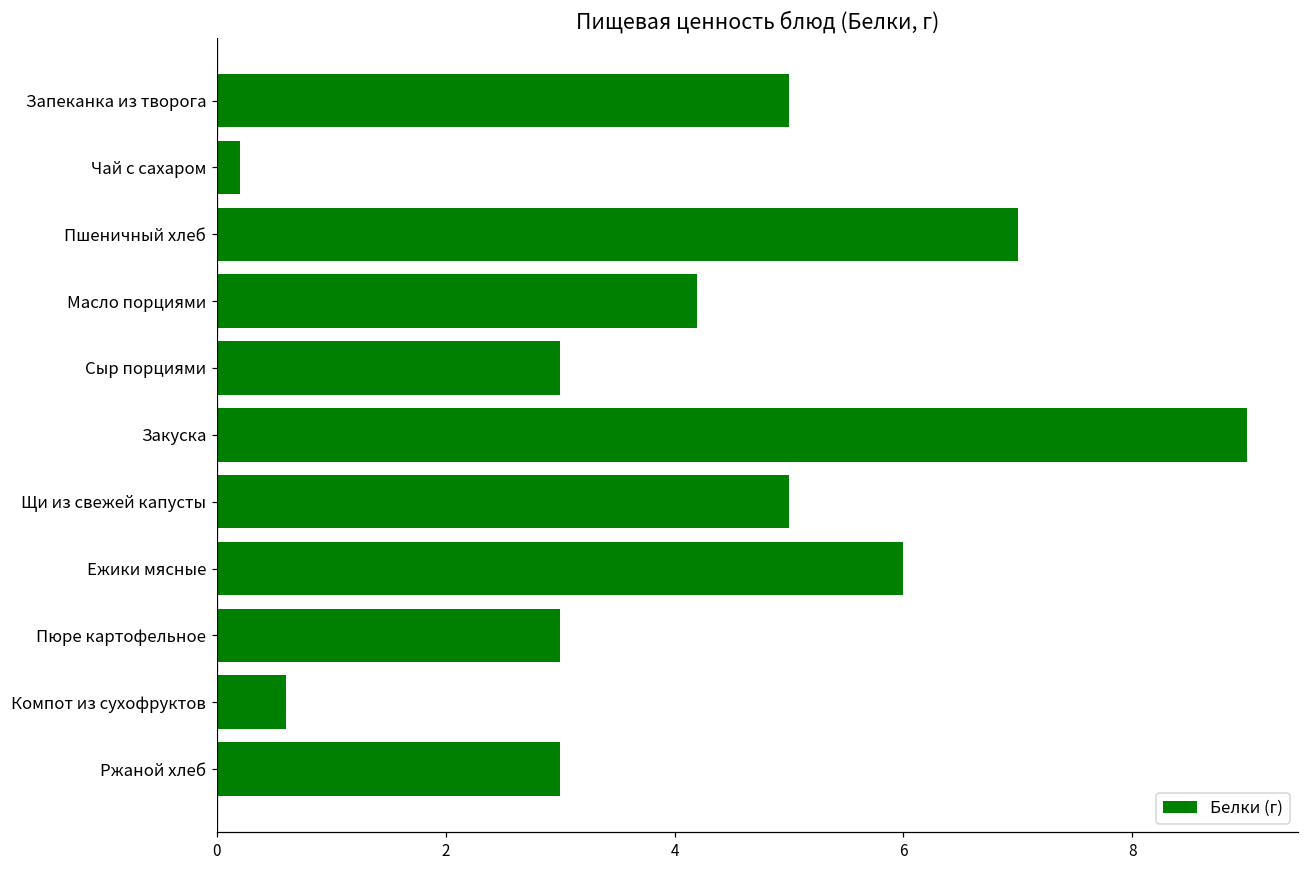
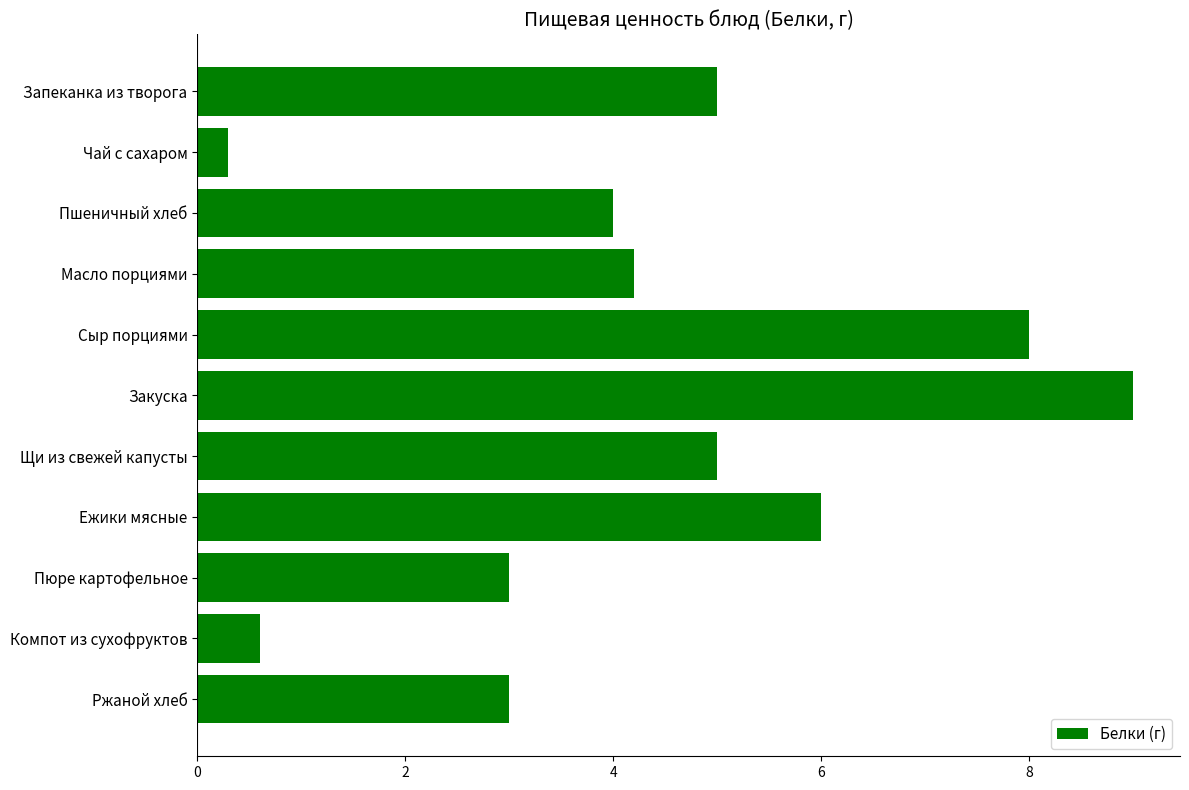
Чай с сахаром: 0.2 -> 0.3
Пшеничный хлеб: 7 -> 4
Сыр порциями: 3 -> 8
